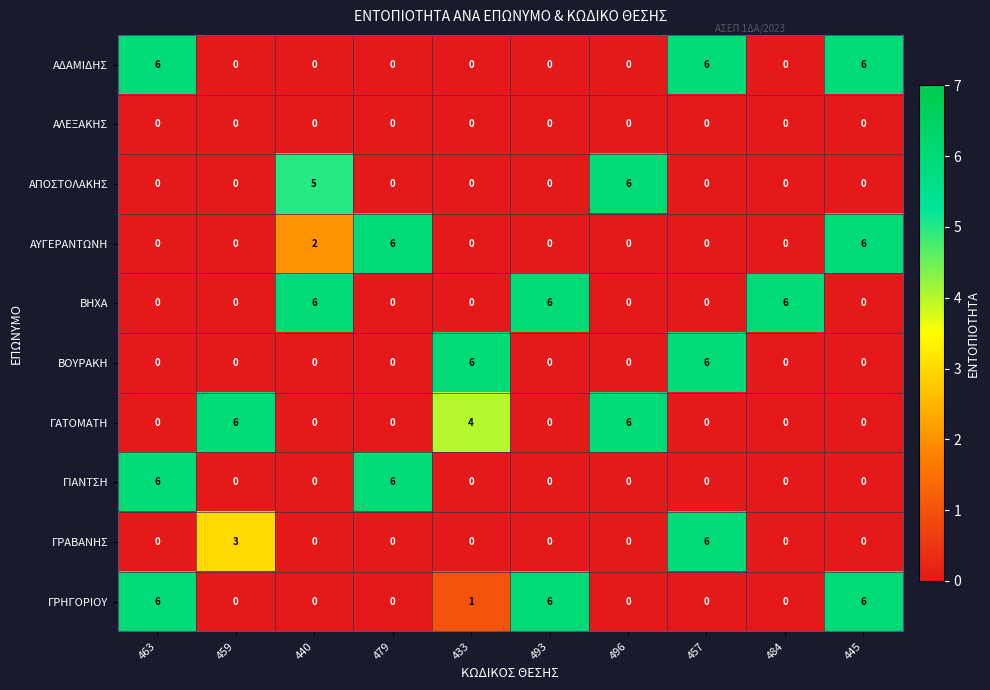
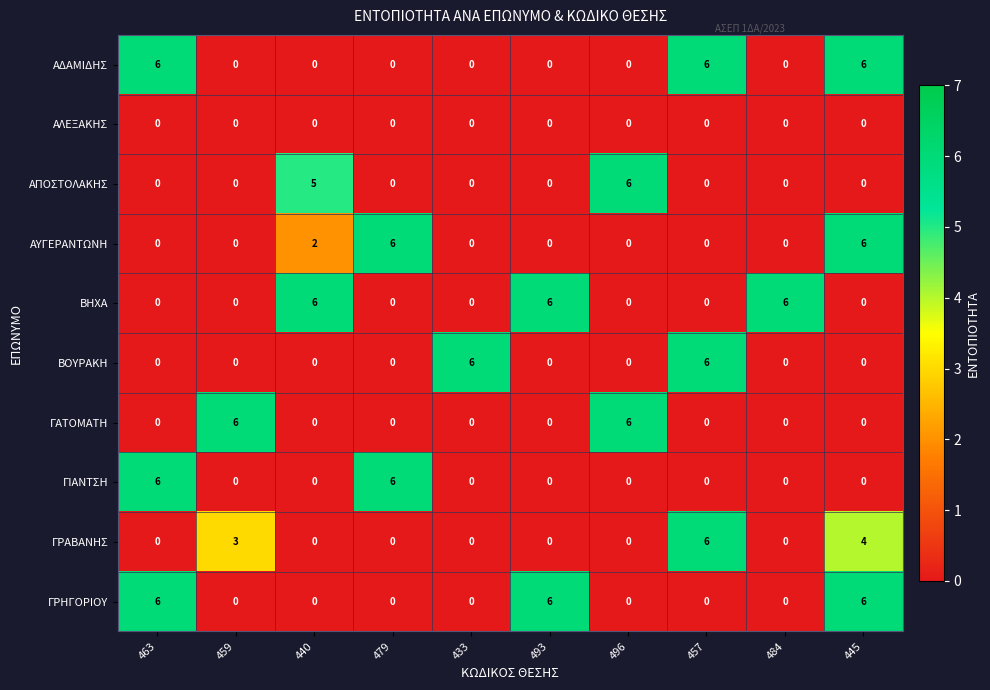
ΓΑΤΟΜΑΤΗ, 433: 4 -> 0
ΓΡΑΒΑΝΗΣ, 445: 0 -> 4
ΓΡΗΓΟΡΙΟΥ, 433: 1 -> 0
